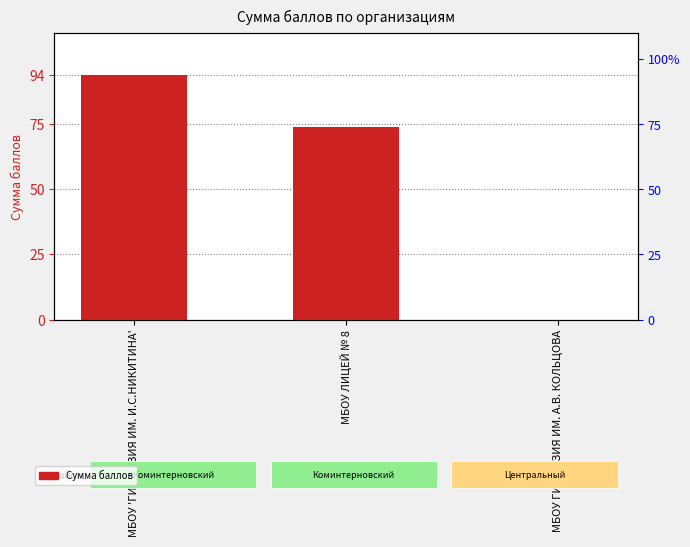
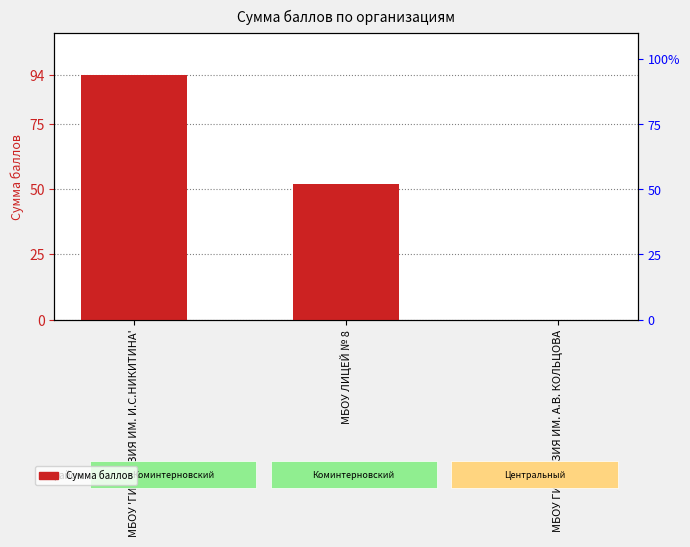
МБОУ ЛИЦЕЙ № 8: 74 -> 52
